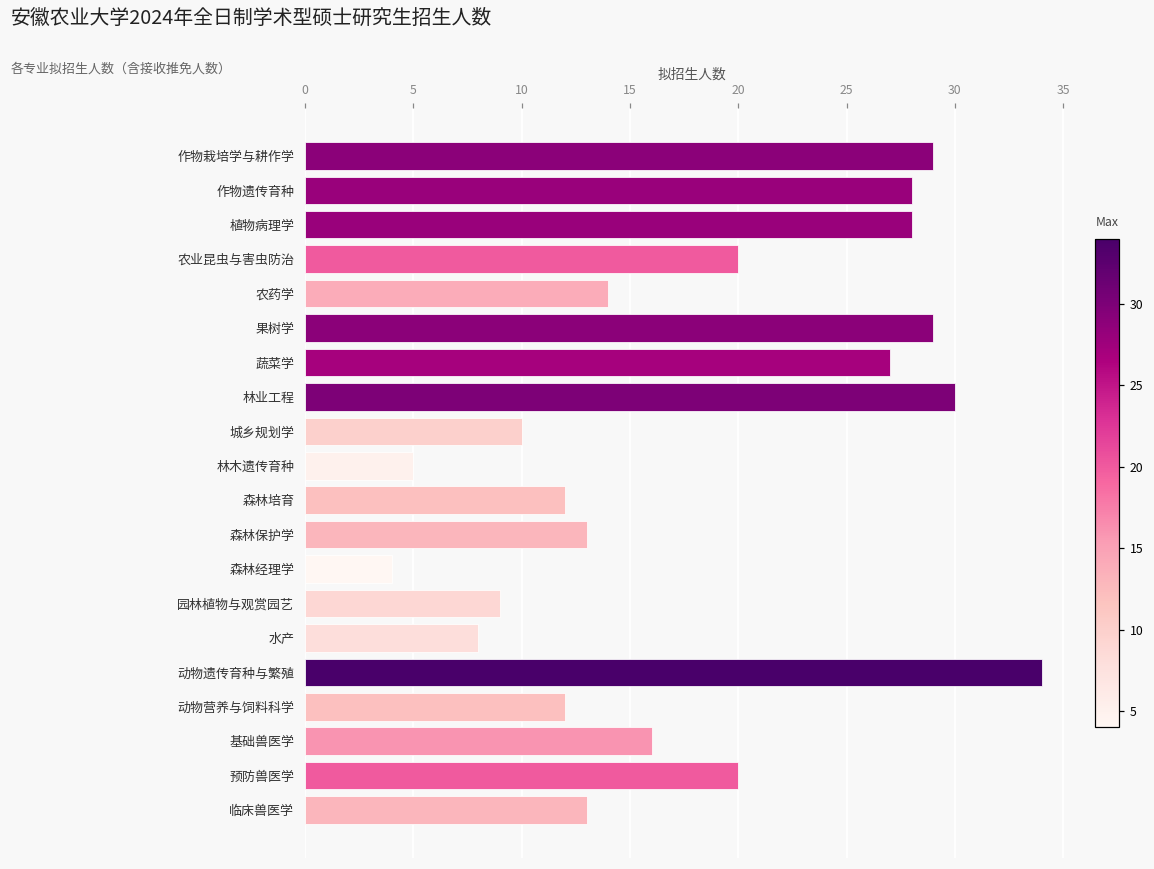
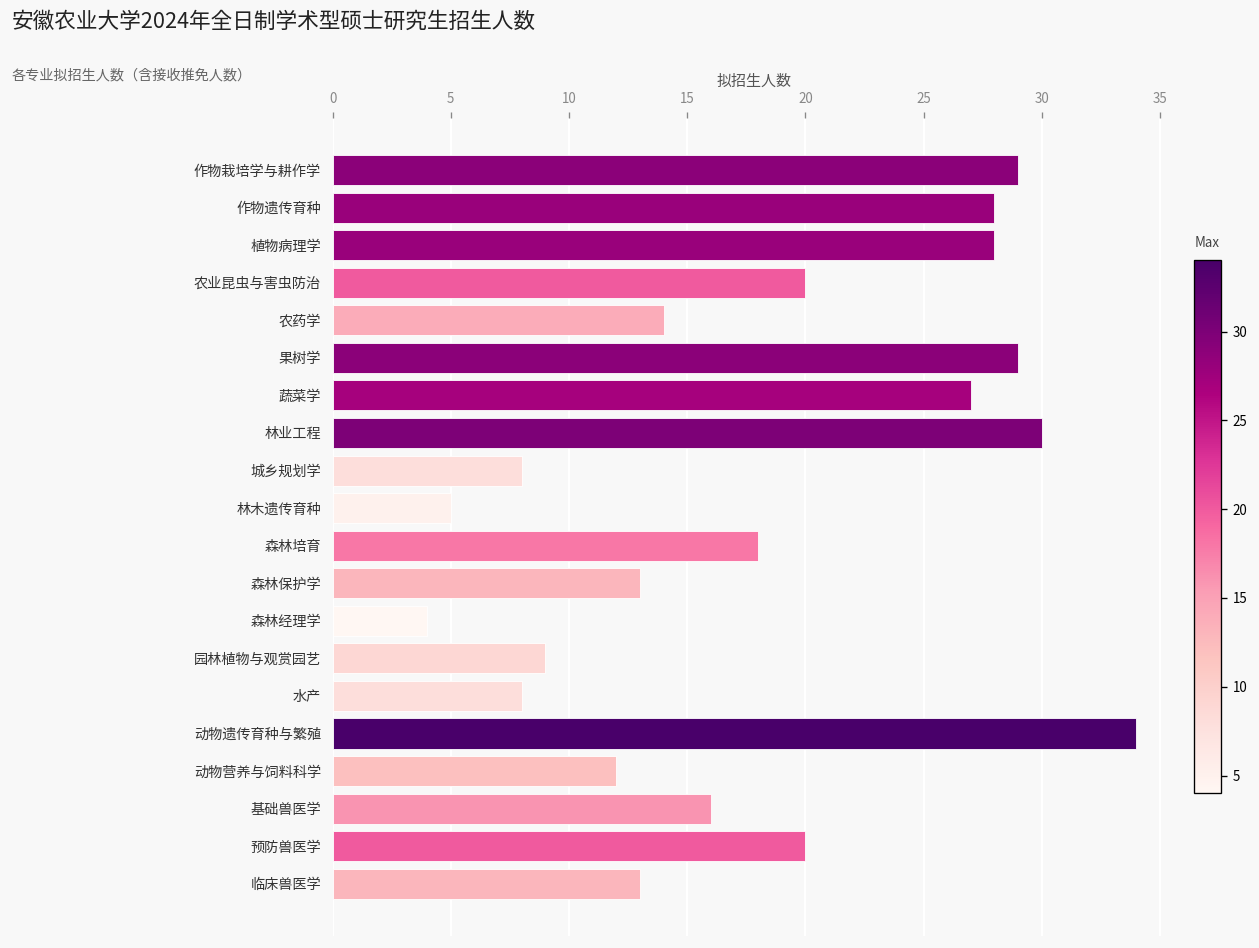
城乡规划学: 10 -> 8
森林培育: 12 -> 18
